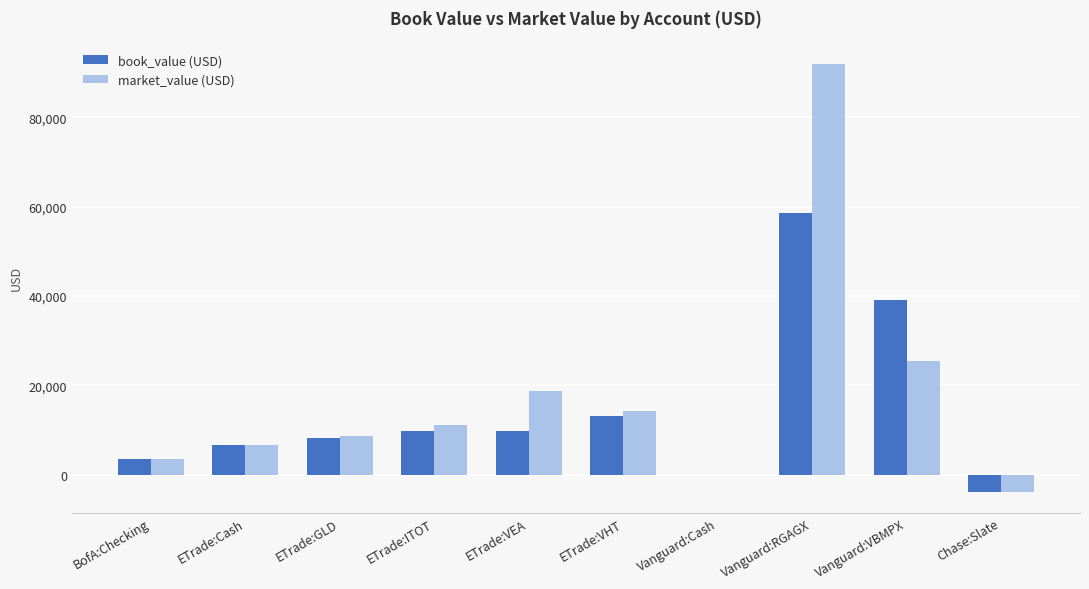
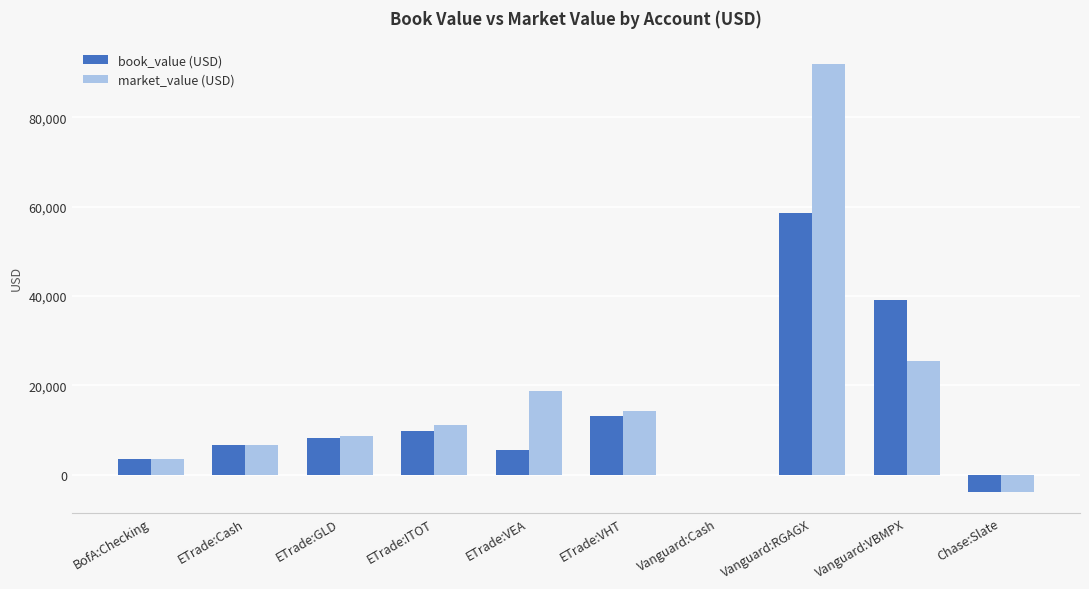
book_value (USD), ETrade:VEA: 10,000 -> 6,000
